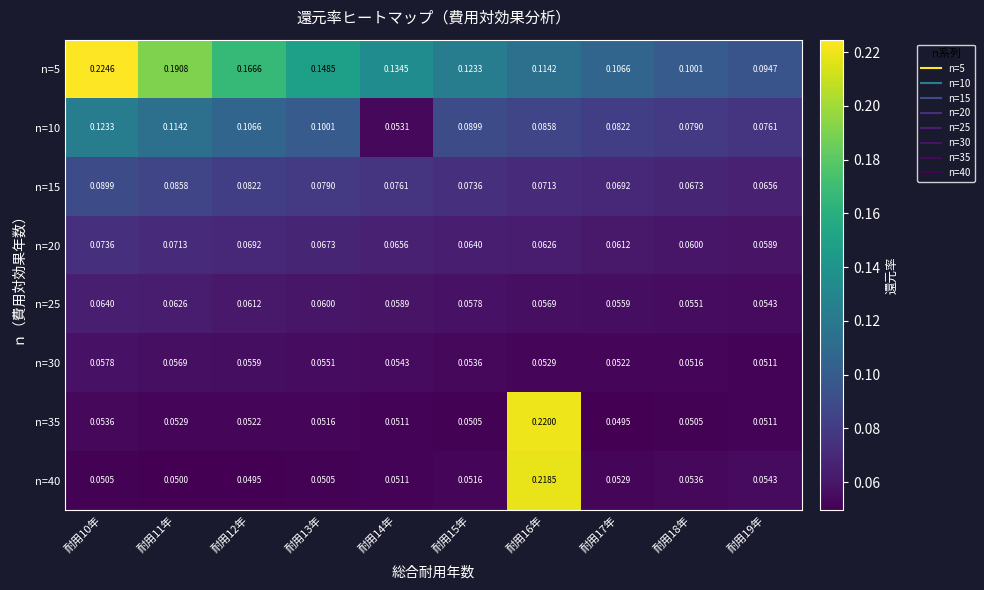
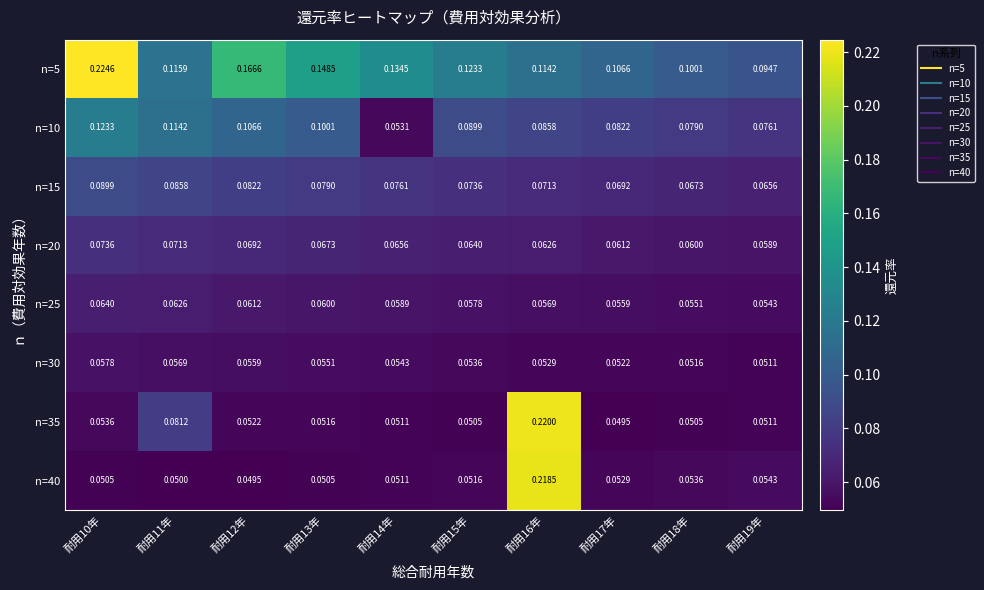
n=5, 耐用11年: 0.1908 -> 0.1159
n=35, 耐用11年: 0.0529 -> 0.0812
